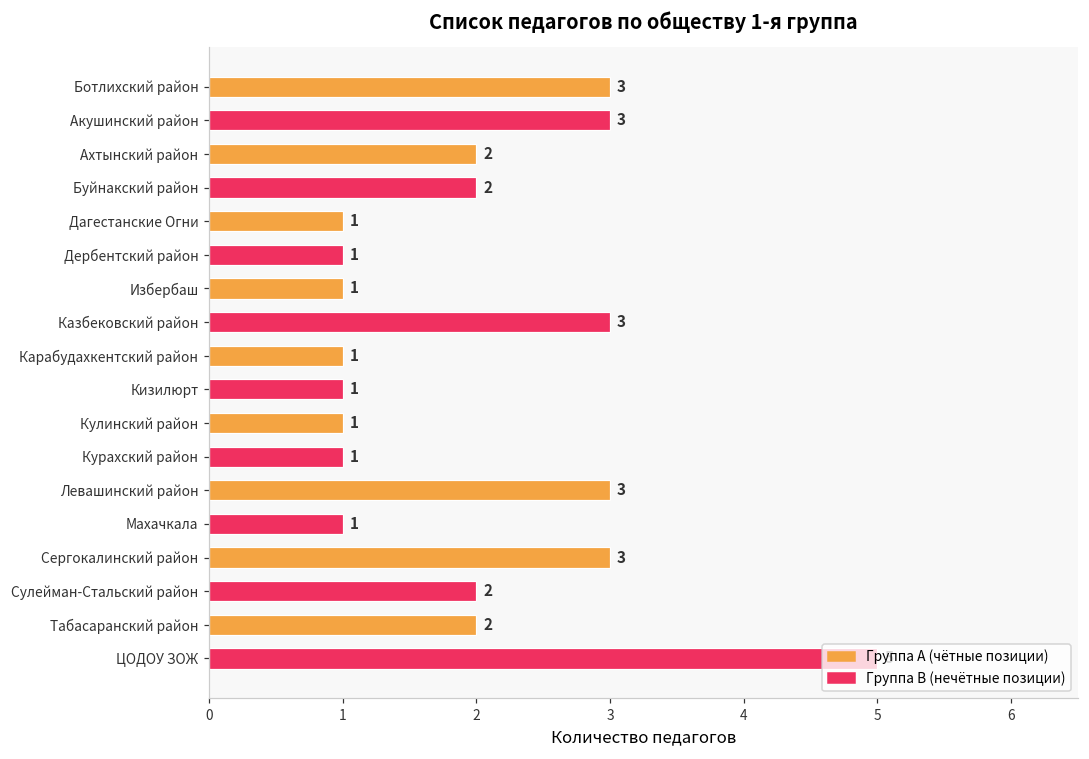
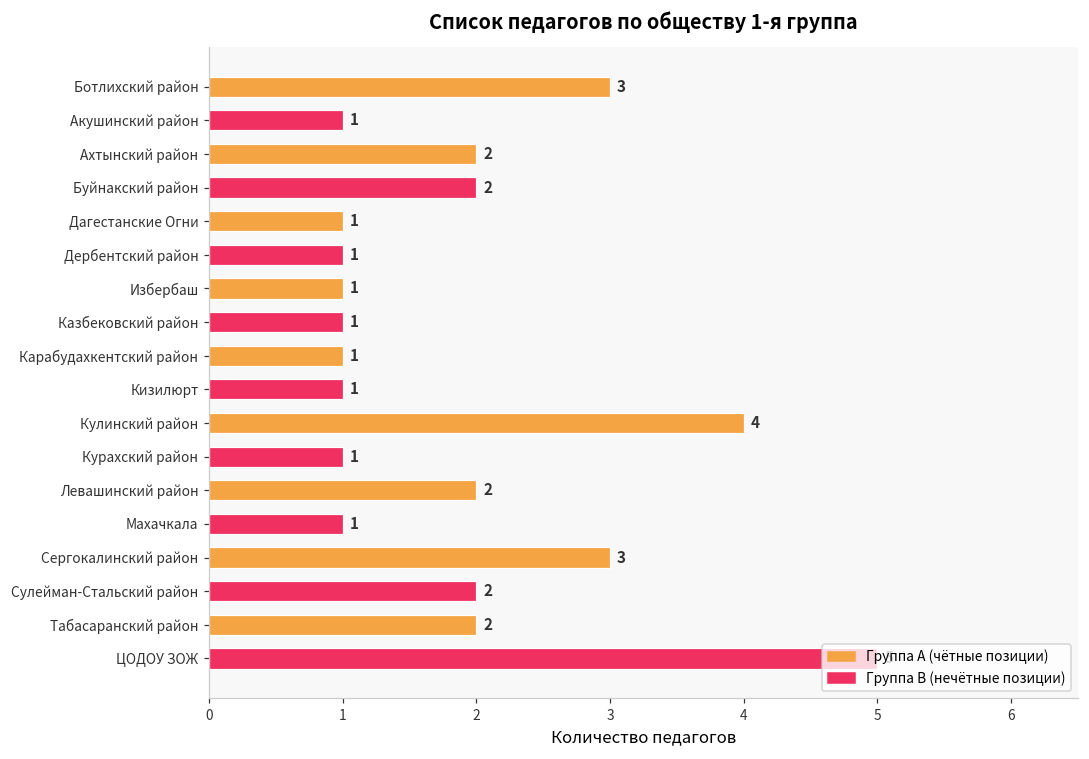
Акушинский район: 3 -> 1
Казбековский район: 3 -> 1
Кулинский район: 1 -> 4
Левашинский район: 3 -> 2
